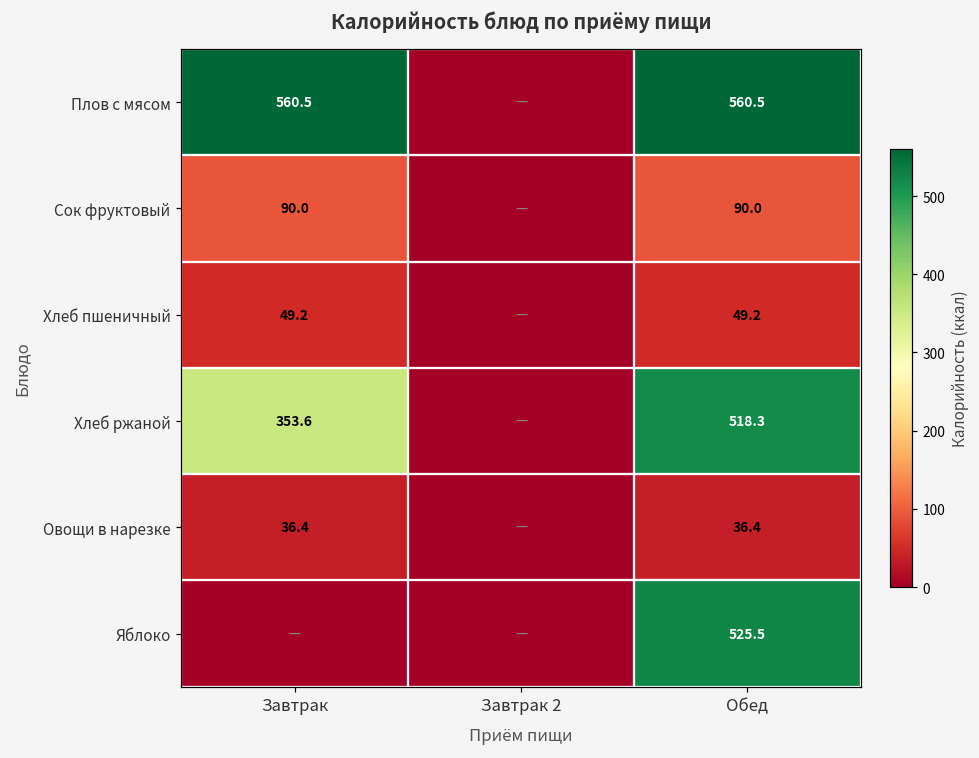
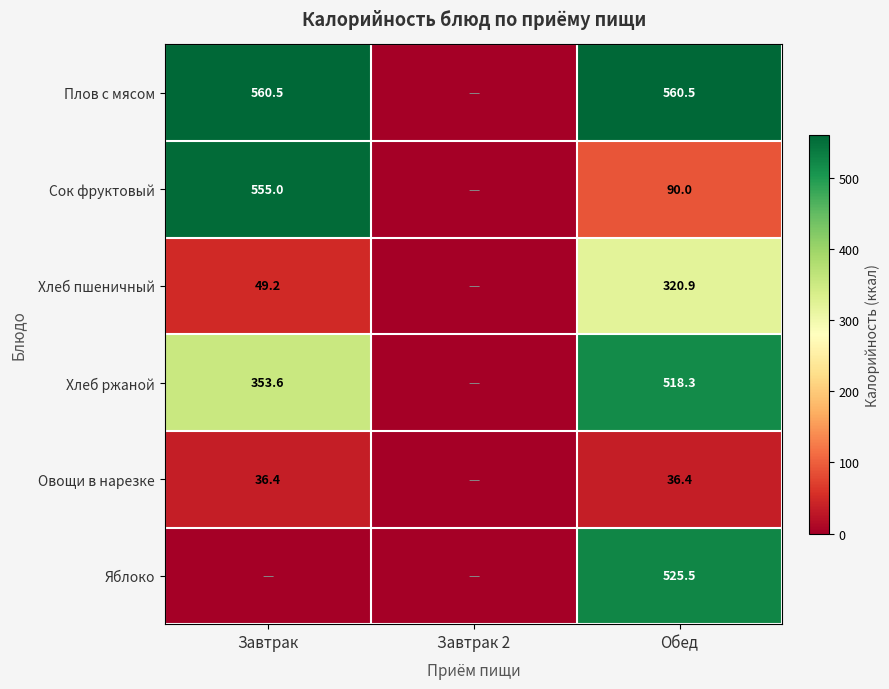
Сок фруктовый, Завтрак: 90.0 -> 555.0
Хлеб пшеничный, Обед: 49.2 -> 320.9
